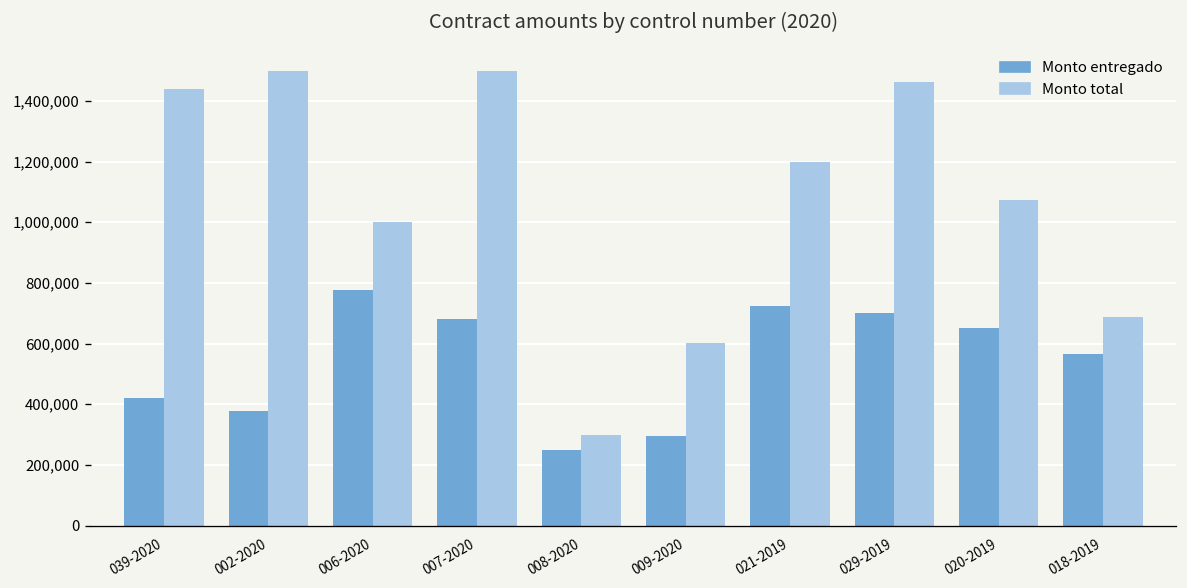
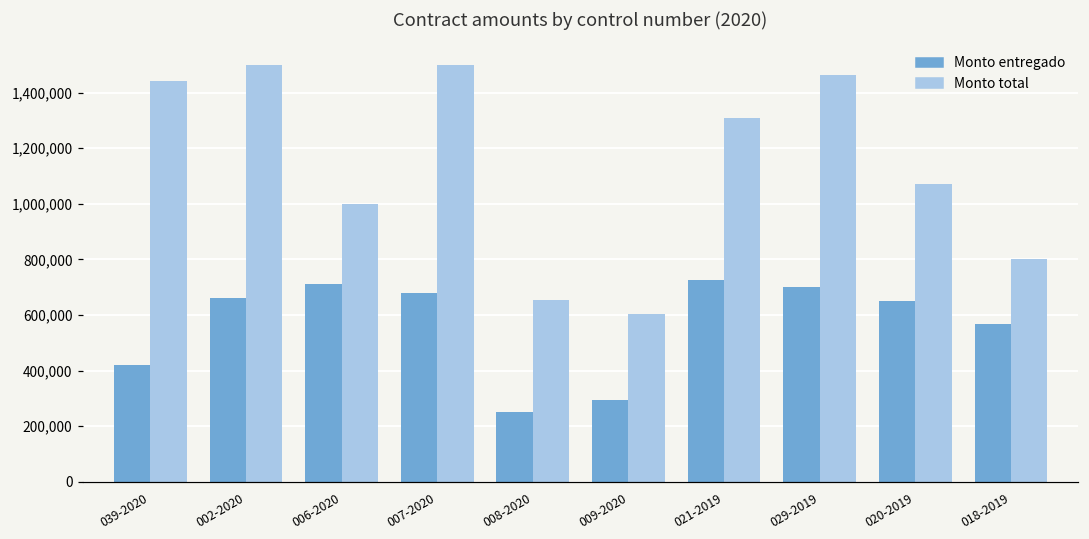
Monto entregado, 002-2020: 380,000 -> 660,000
Monto entregado, 006-2020: 780,000 -> 710,000
Monto total, 008-2020: 300,000 -> 650,000
Monto total, 021-2019: 1,200,000 -> 1,310,000
Monto total, 018-2019: 690,000 -> 800,000
